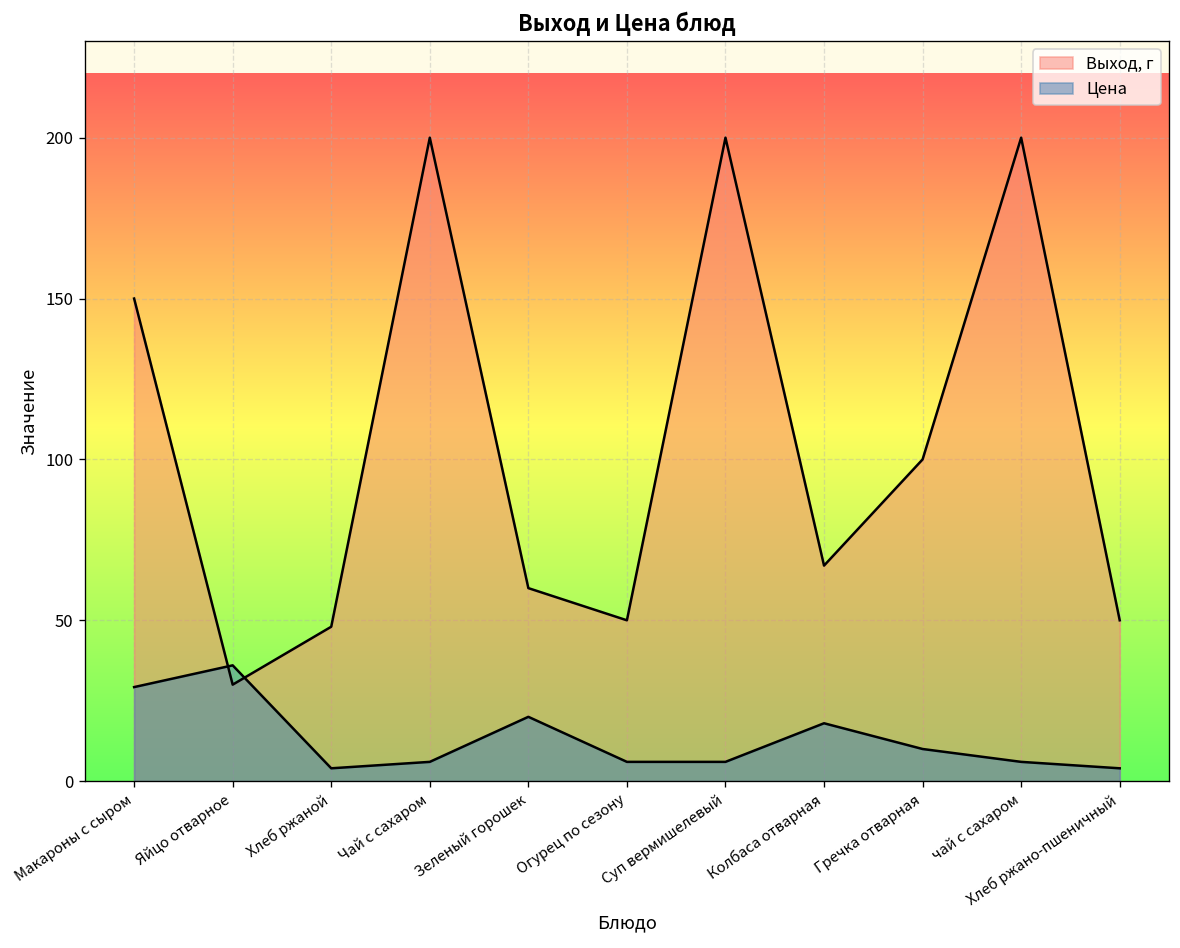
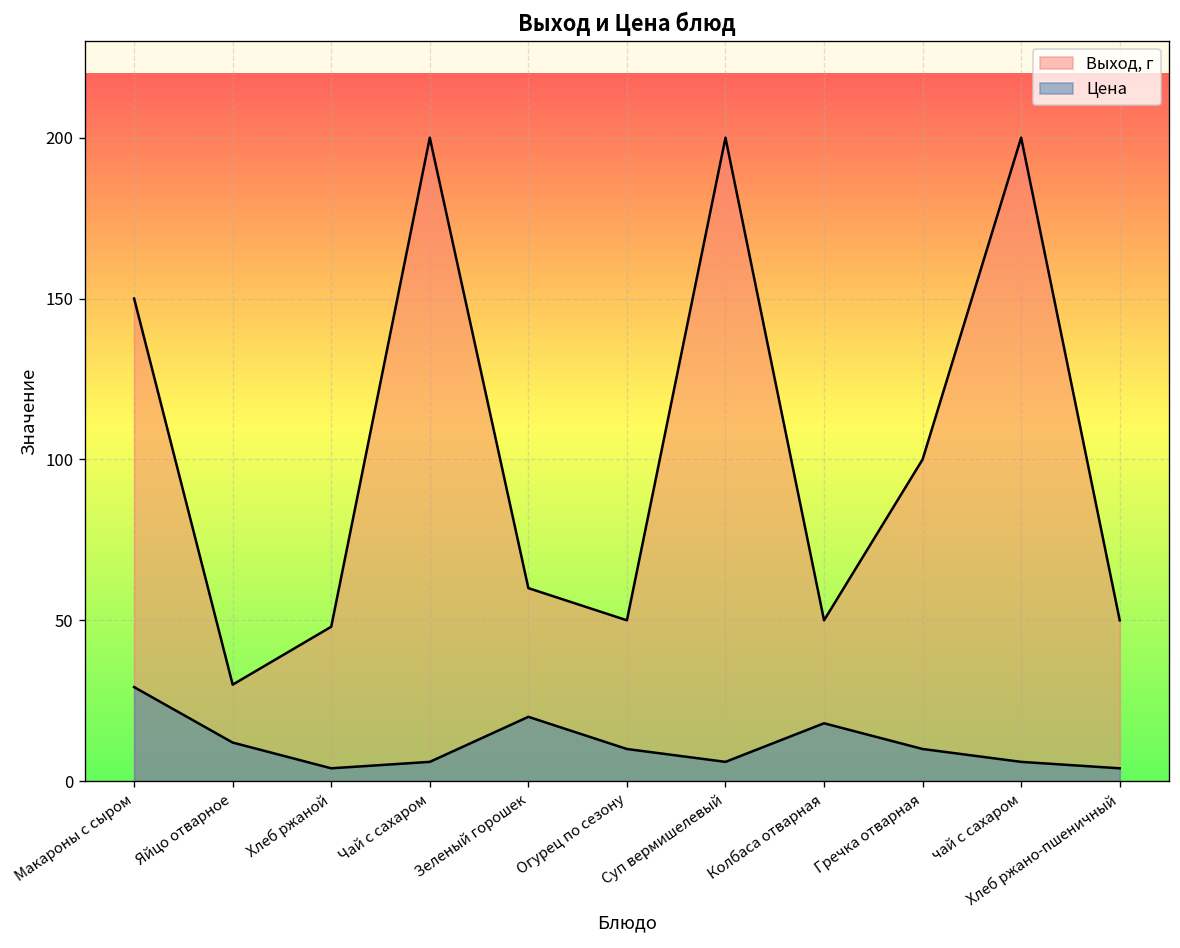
Цена, Яйцо отварное: 36 -> 12
Цена, Огурец по сезону: 6 -> 10
Выход, г, Колбаса отварная: 67 -> 50
